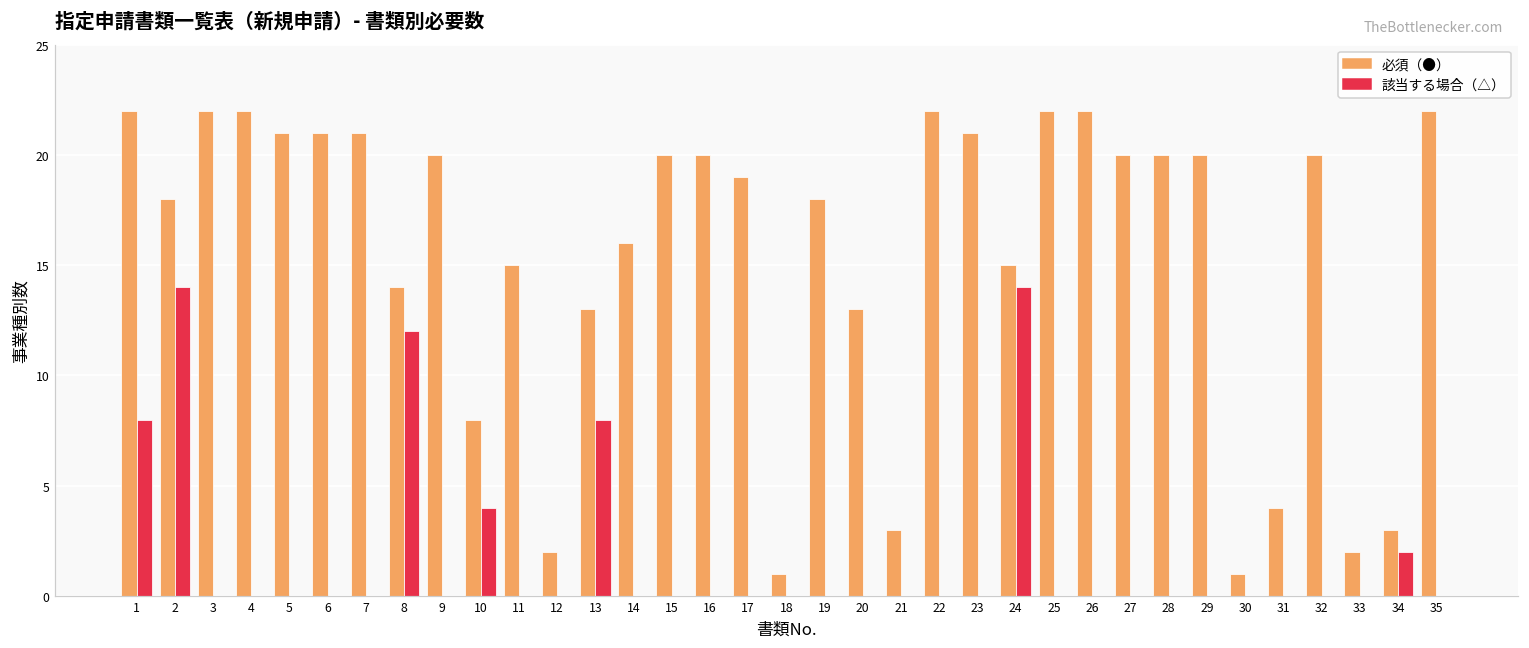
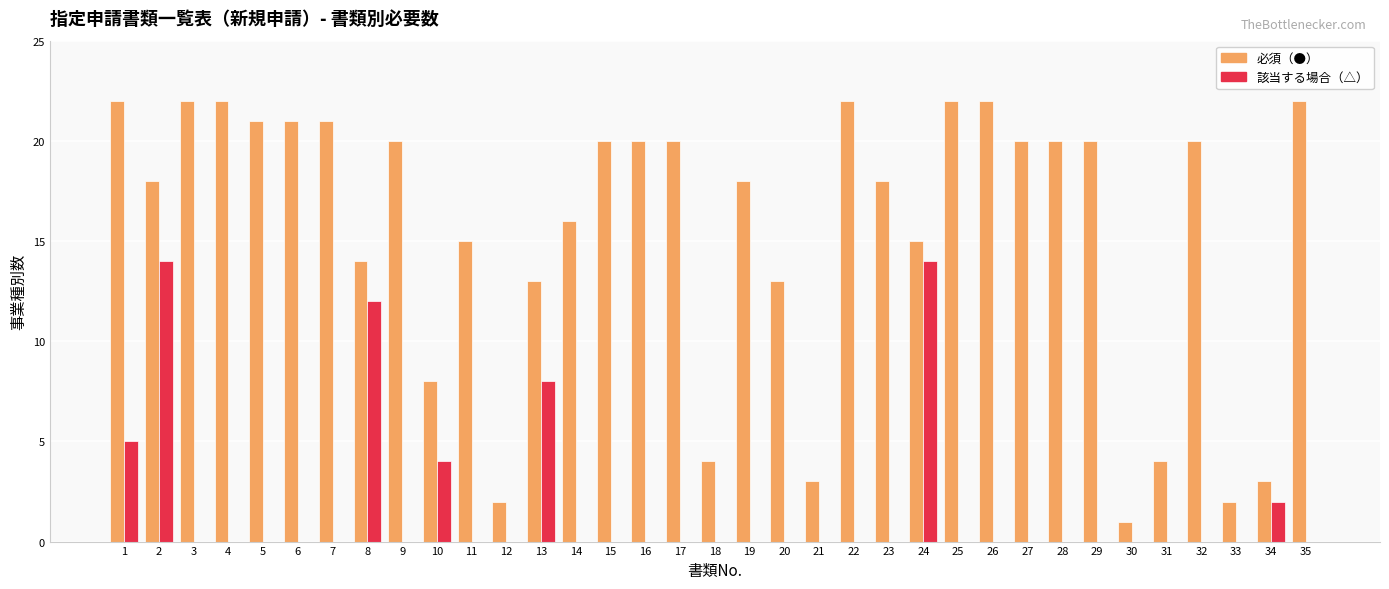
該当する場合（△）, 1: 8 -> 5
必須（●）, 17: 19 -> 20
必須（●）, 18: 1 -> 4
必須（●）, 23: 21 -> 18
